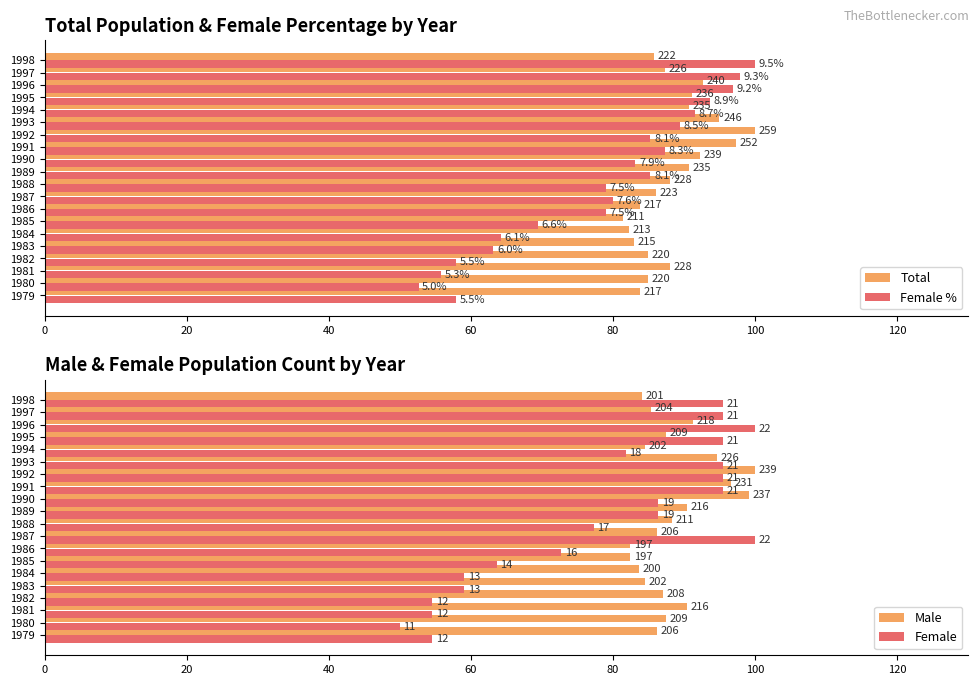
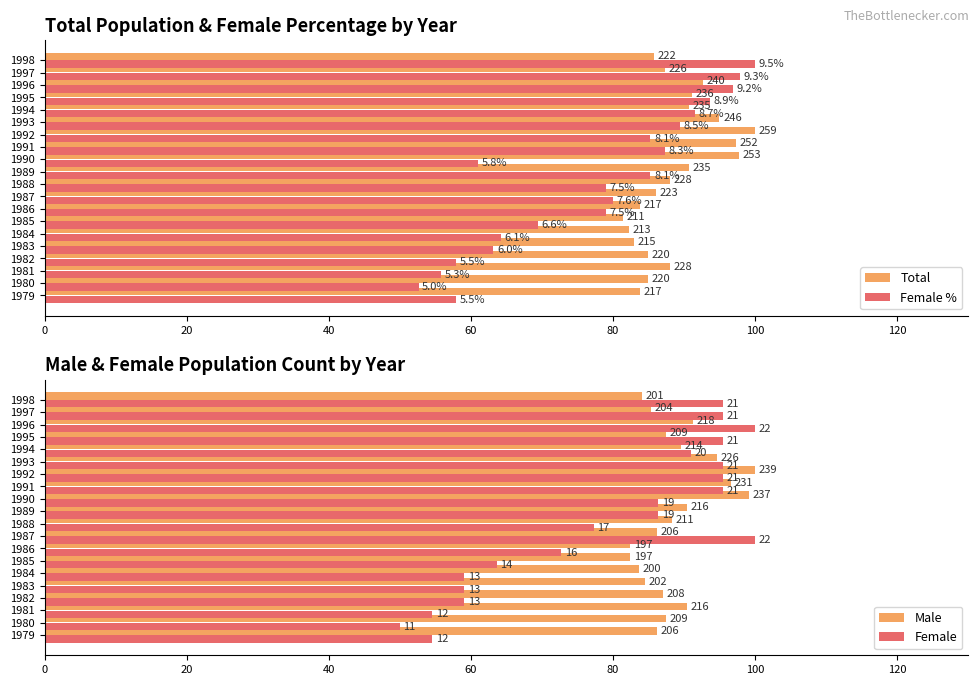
Total Population & Female Percentage by Year, Total, 1990: 239 -> 253
Total Population & Female Percentage by Year, Female %, 1990: 7.9% -> 5.8%
Male & Female Population Count by Year, Male, 1994: 202 -> 214
Male & Female Population Count by Year, Female, 1994: 18 -> 20
Male & Female Population Count by Year, Female, 1982: 12 -> 13
